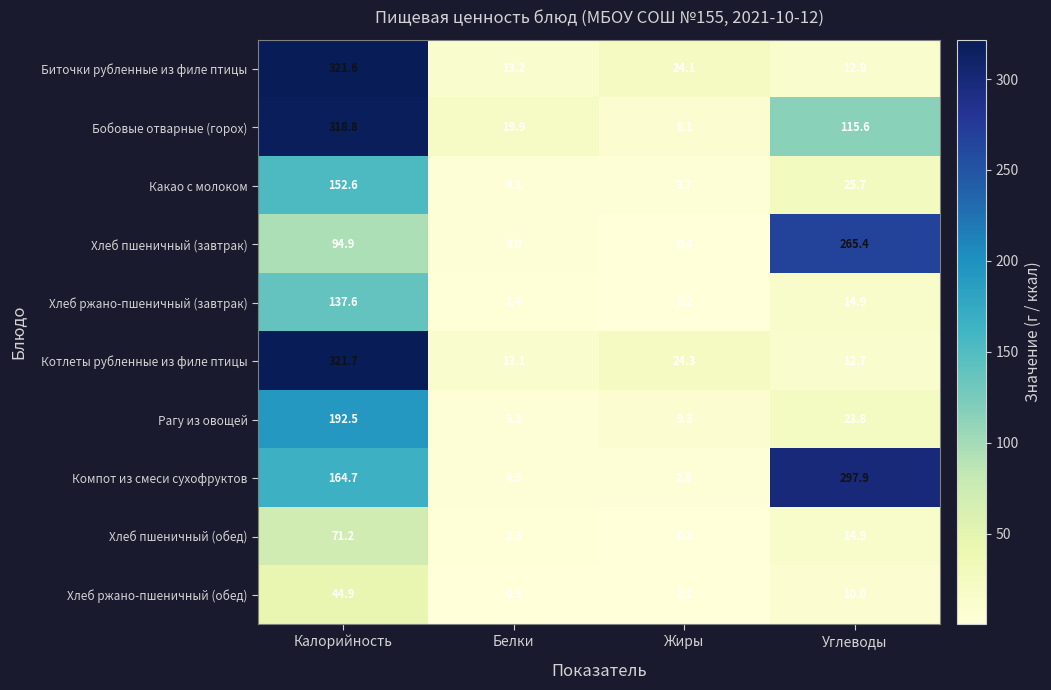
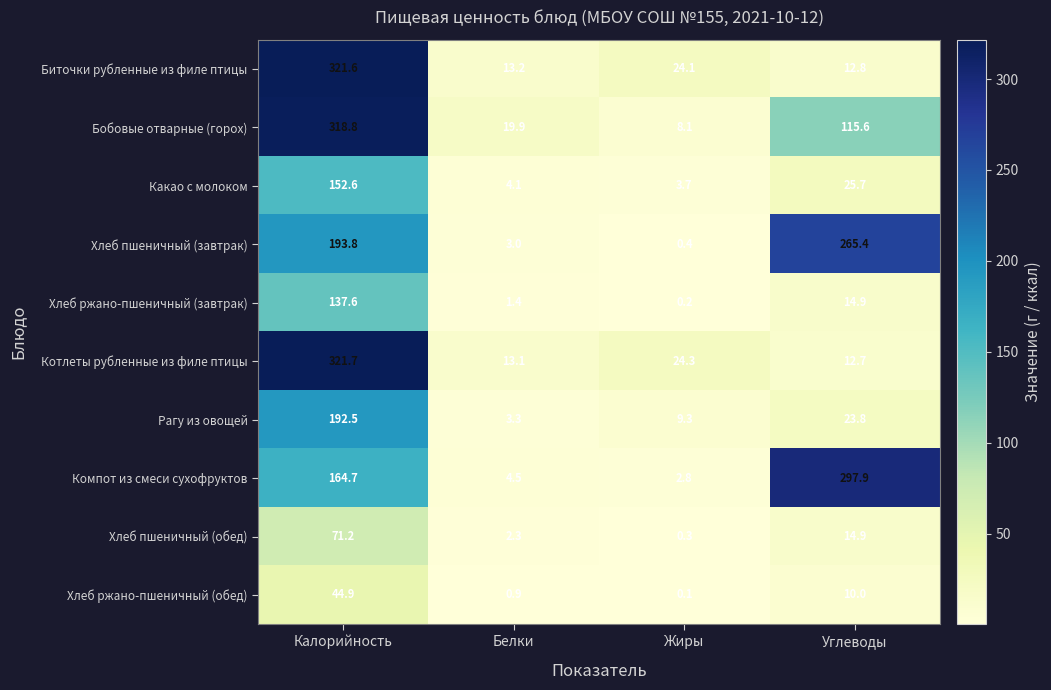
Хлеб пшеничный (завтрак), Калорийность: 94.9 -> 193.8
